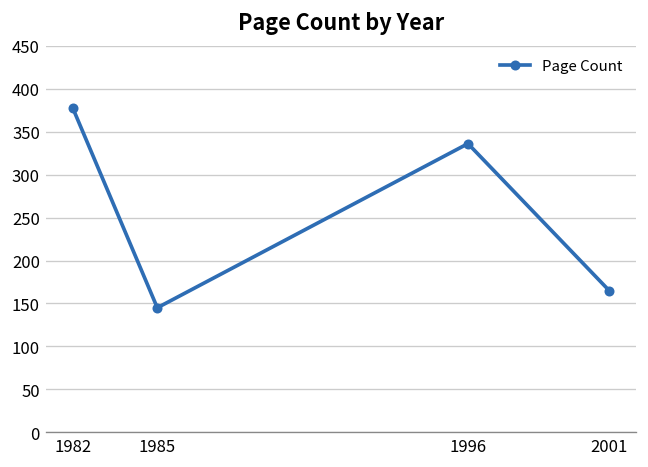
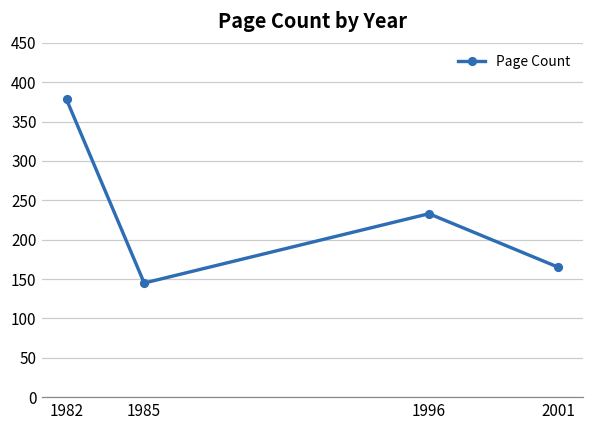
1996: 340 -> 230
